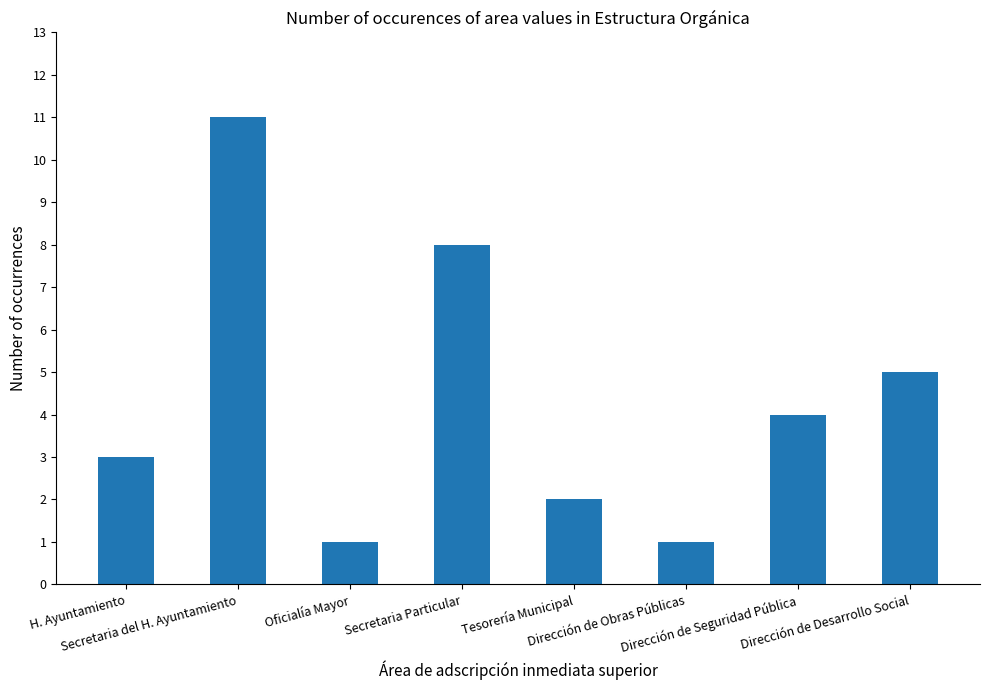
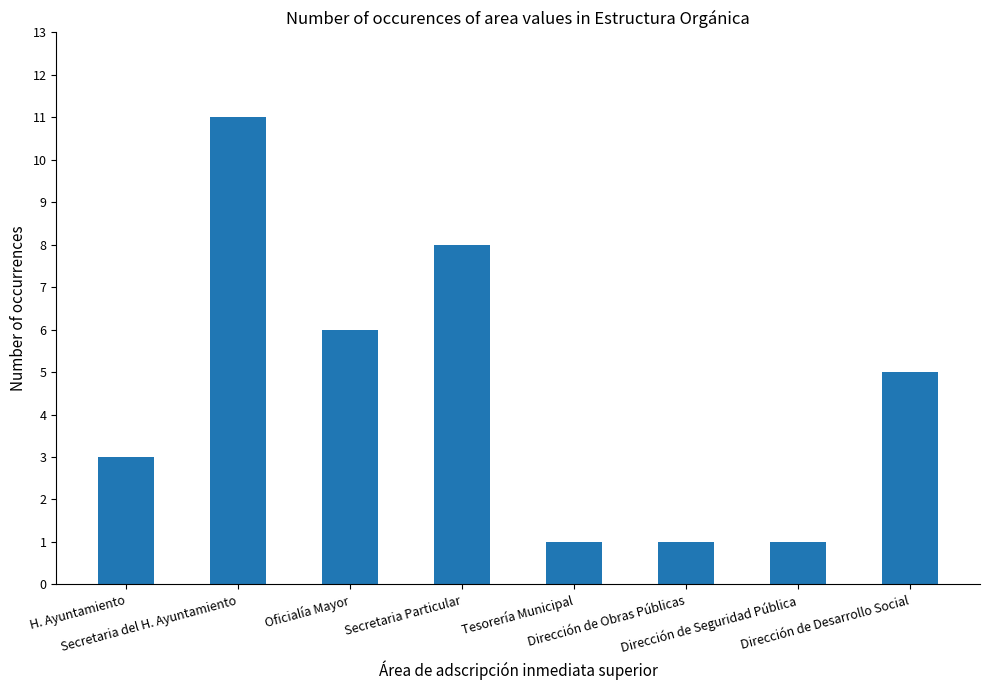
Oficialía Mayor: 1 -> 6
Tesorería Municipal: 2 -> 1
Dirección de Seguridad Pública: 4 -> 1
